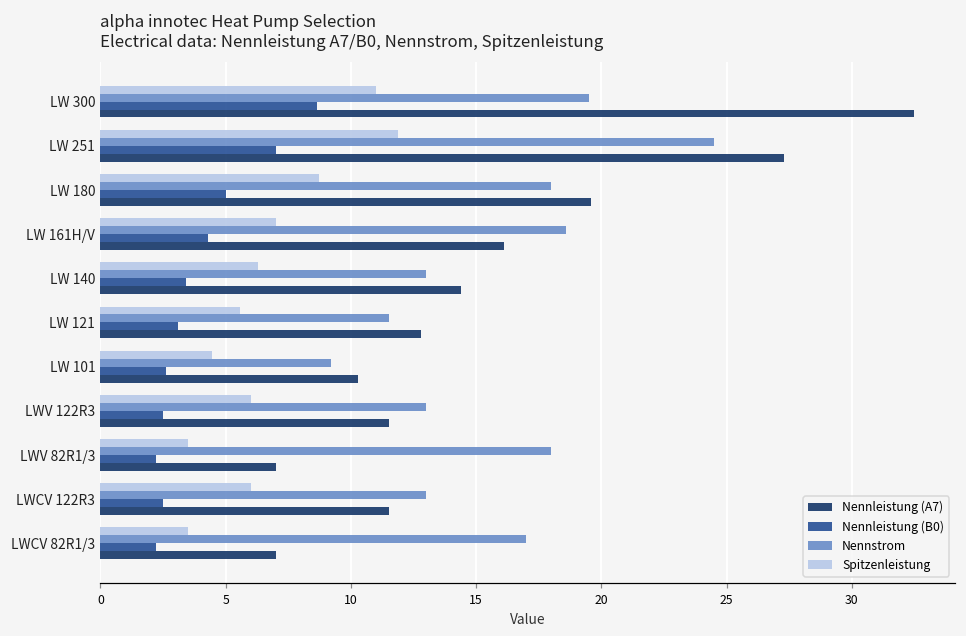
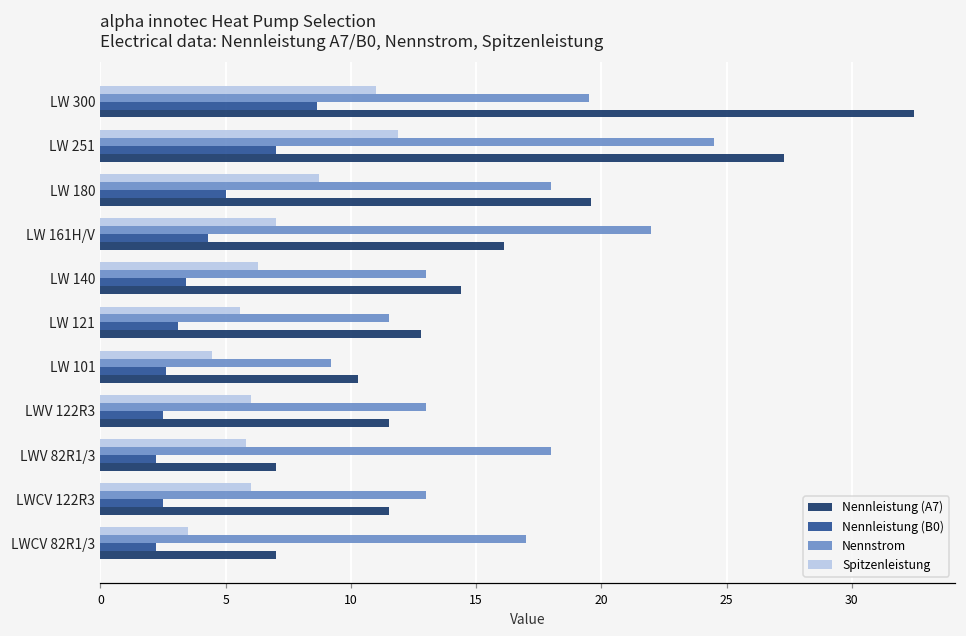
Nennstrom, LW 161H/V: 18.6 -> 22.0
Spitzenleistung, LWV 82R1/3: 3.5 -> 5.8
